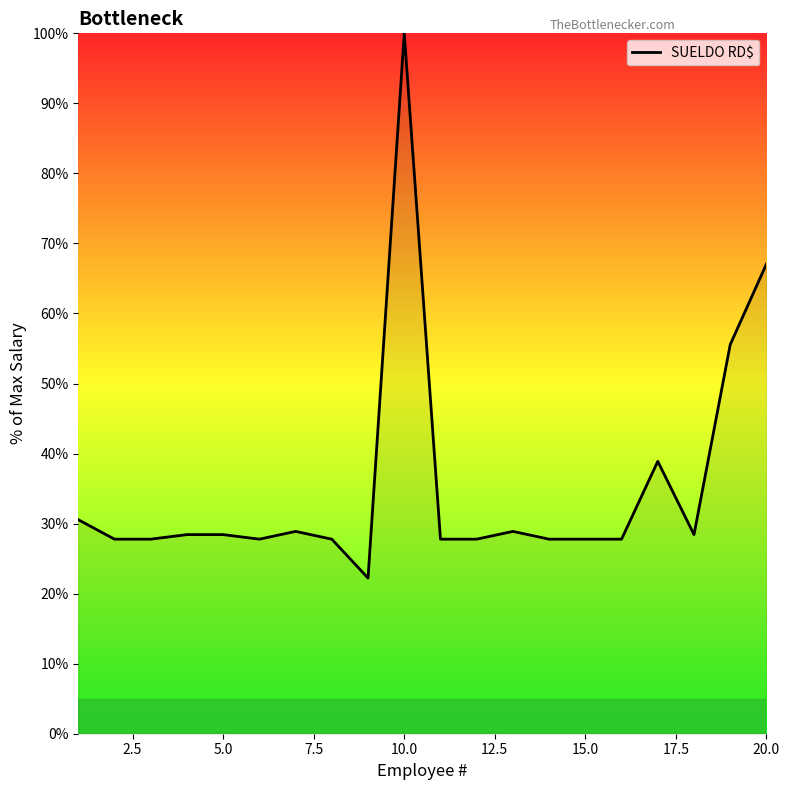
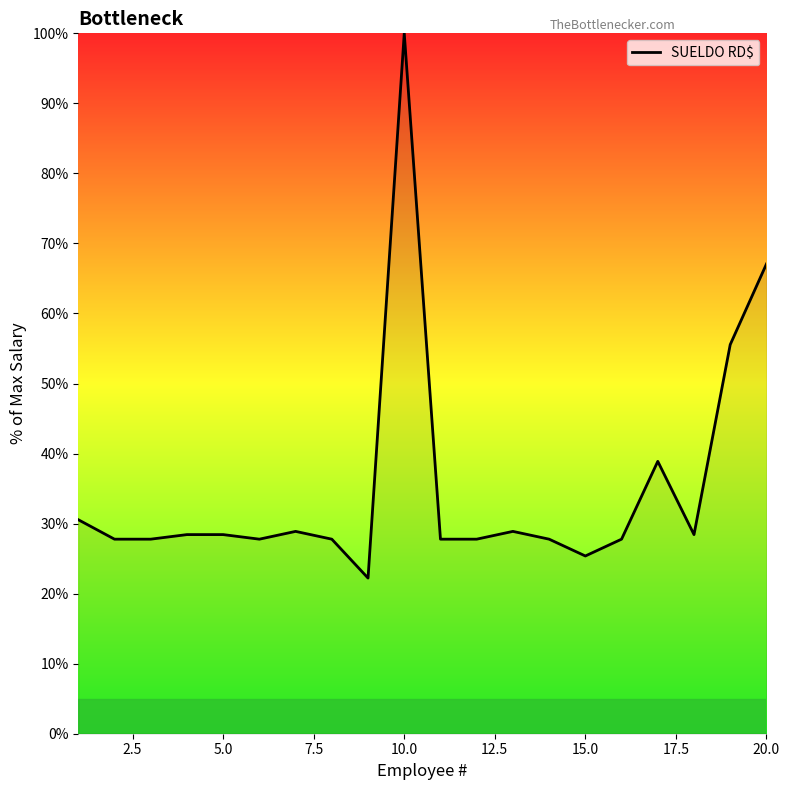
15.0: 28% -> 25%
